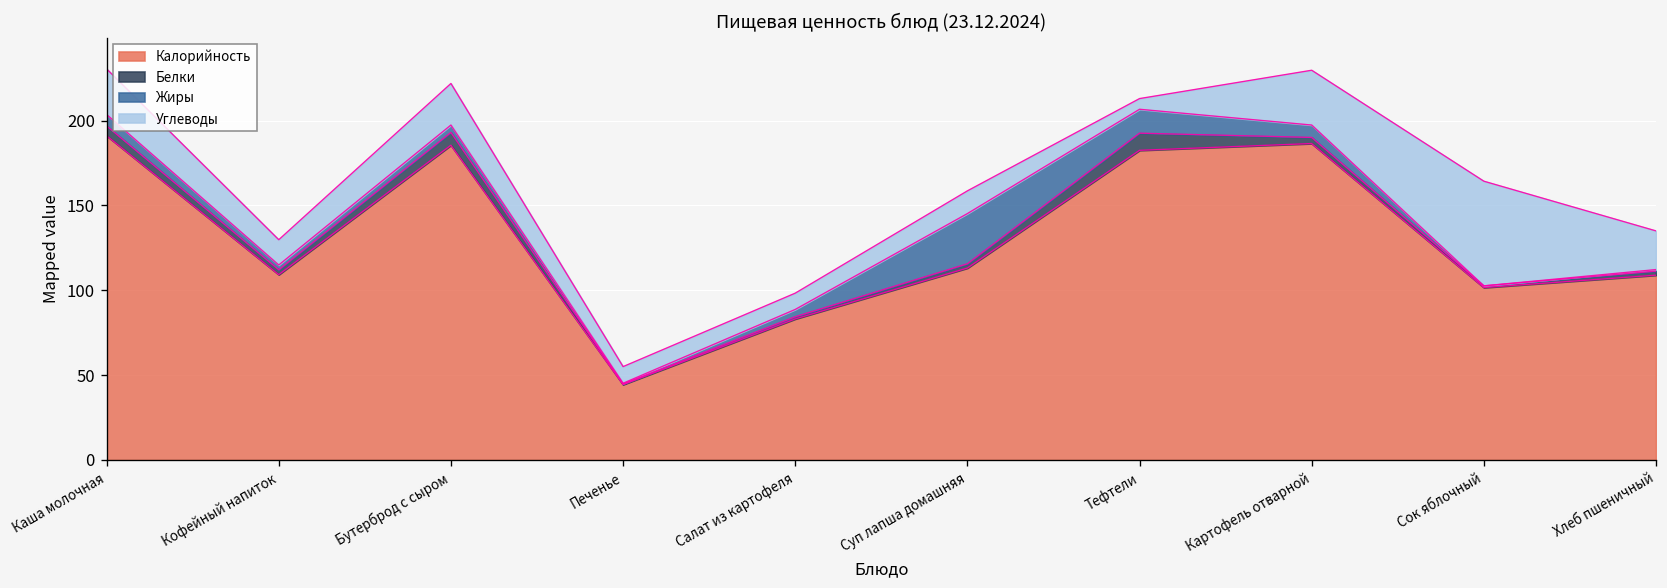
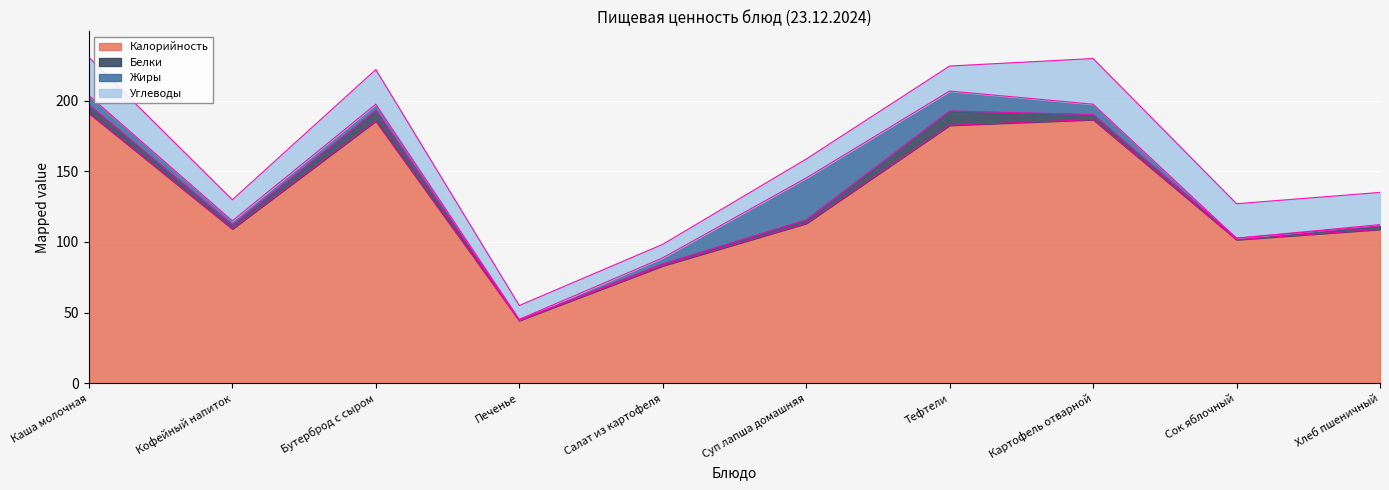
Углеводы, Тефтели: 6 -> 18
Углеводы, Сок яблочный: 62 -> 24
